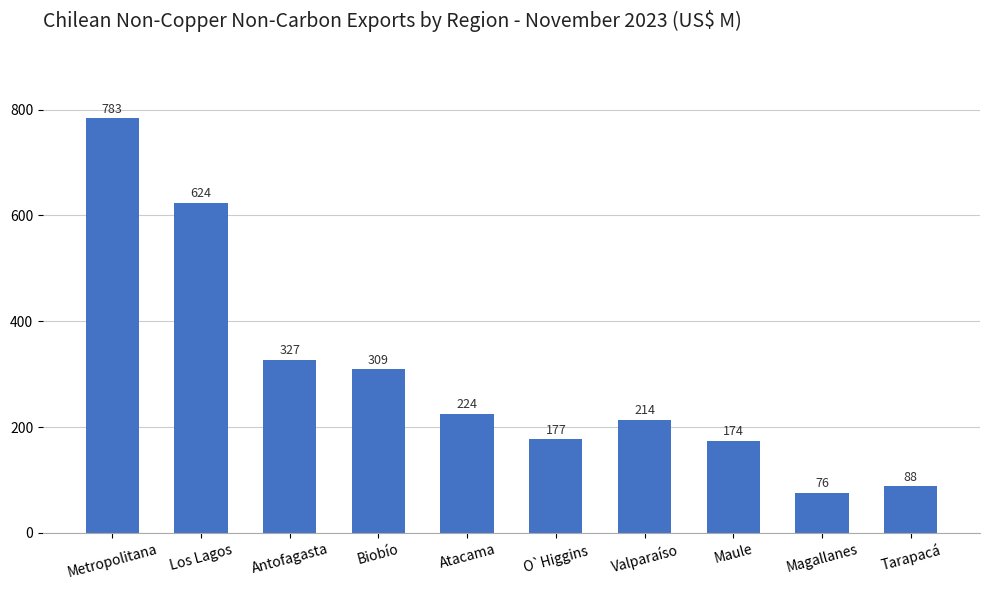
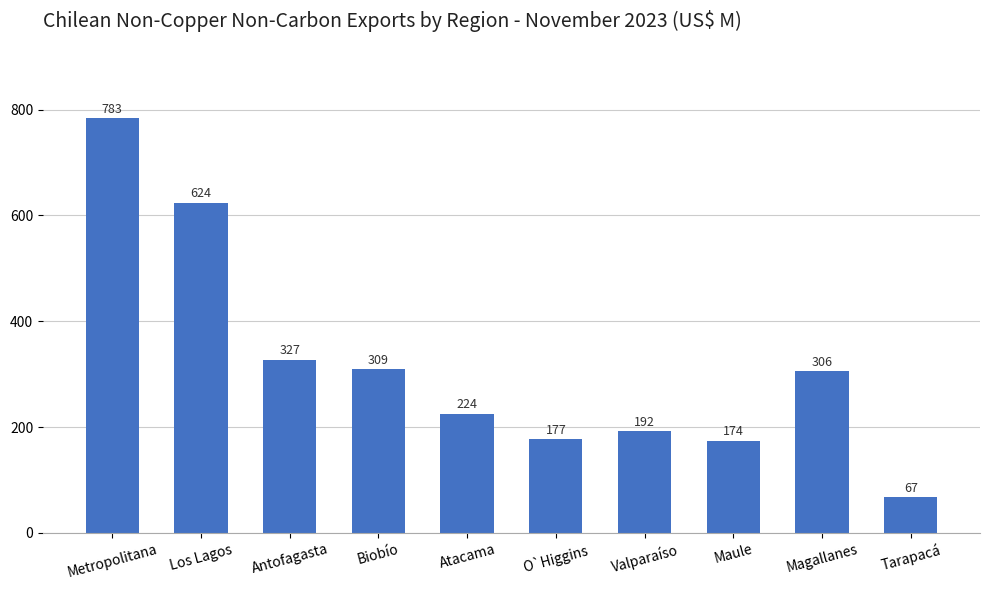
Valparaíso: 214 -> 192
Magallanes: 76 -> 306
Tarapacá: 88 -> 67
